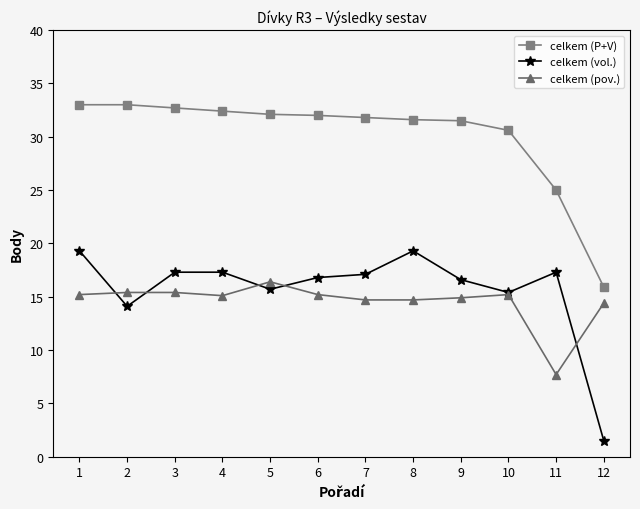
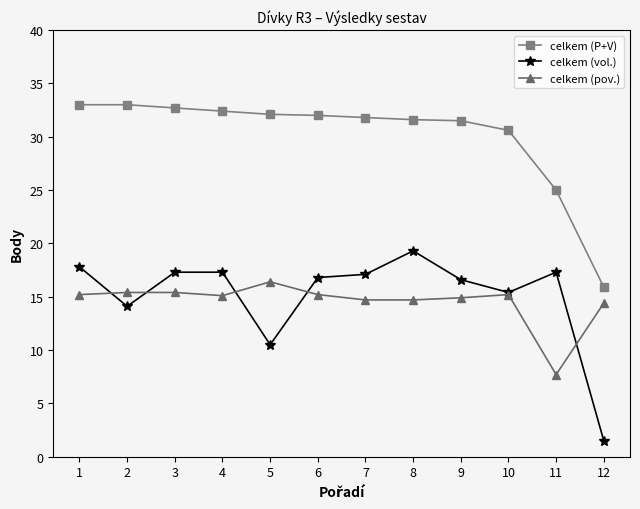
celkem (vol.), 1: 19.3 -> 17.8
celkem (vol.), 5: 15.7 -> 10.5
